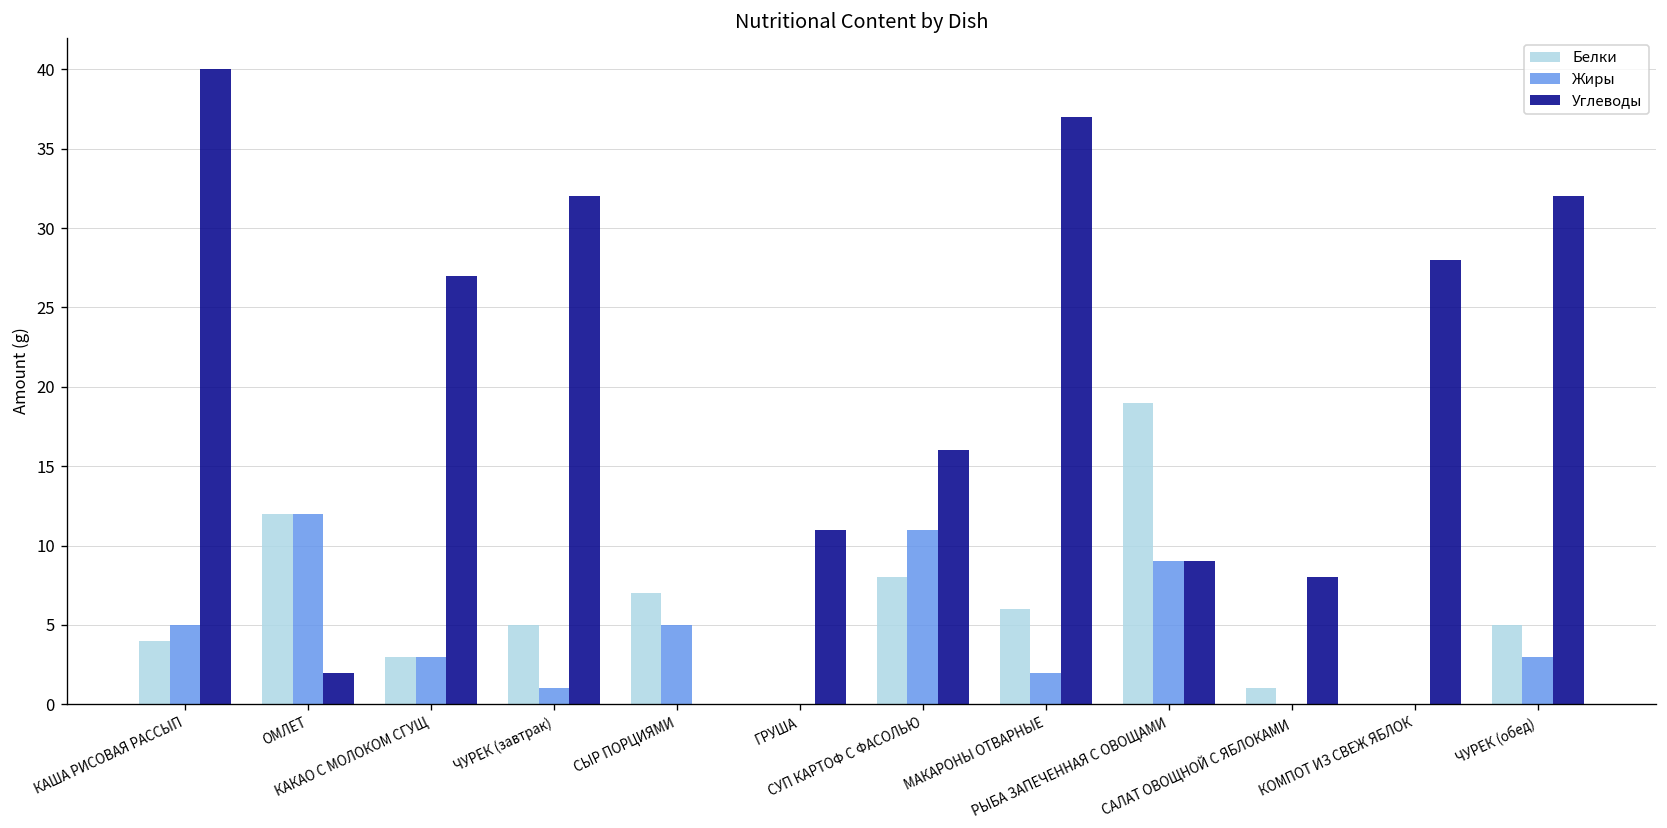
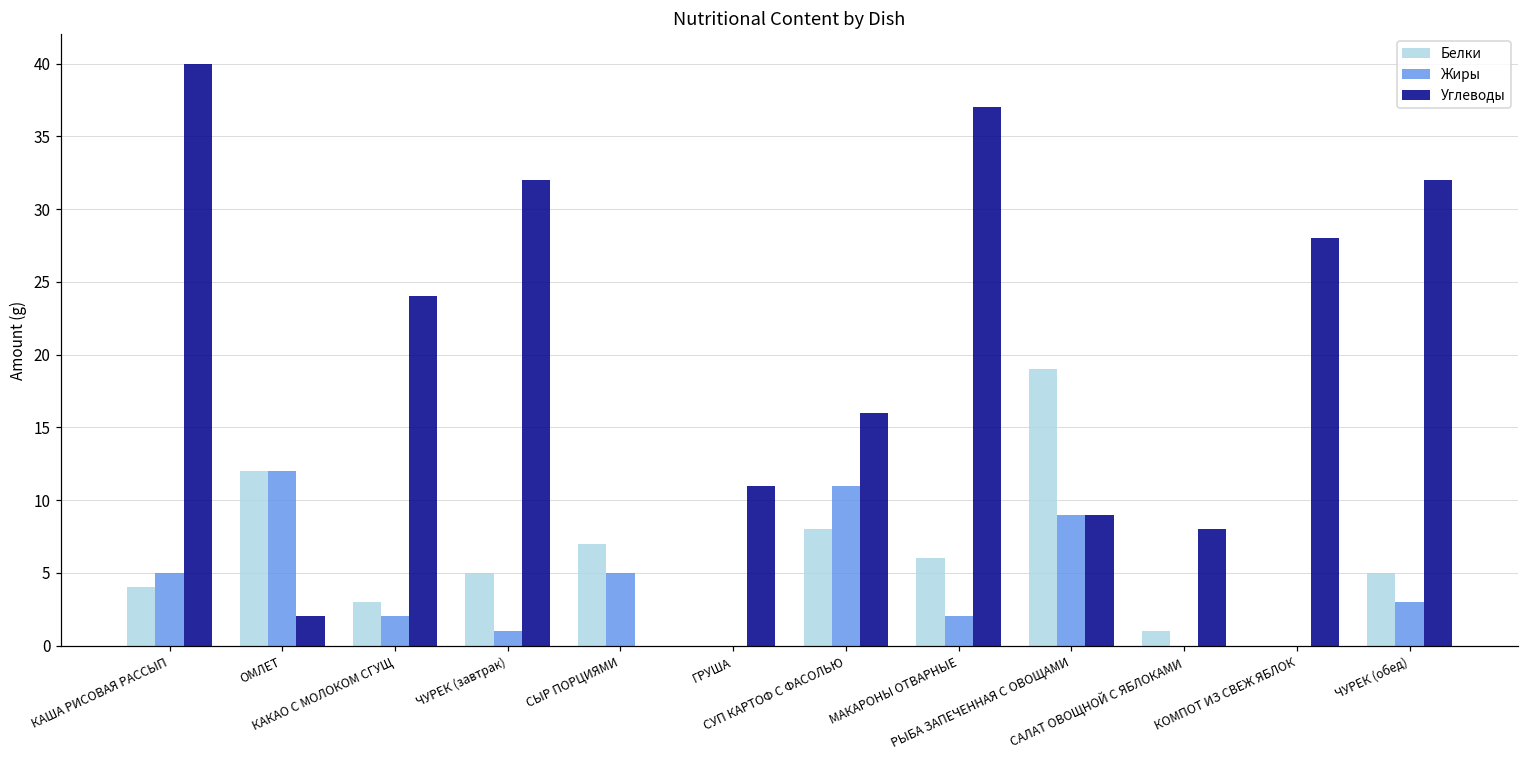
Жиры, КАКАО С МОЛОКОМ СГУЩ: 3 -> 2
Углеводы, КАКАО С МОЛОКОМ СГУЩ: 27 -> 24
